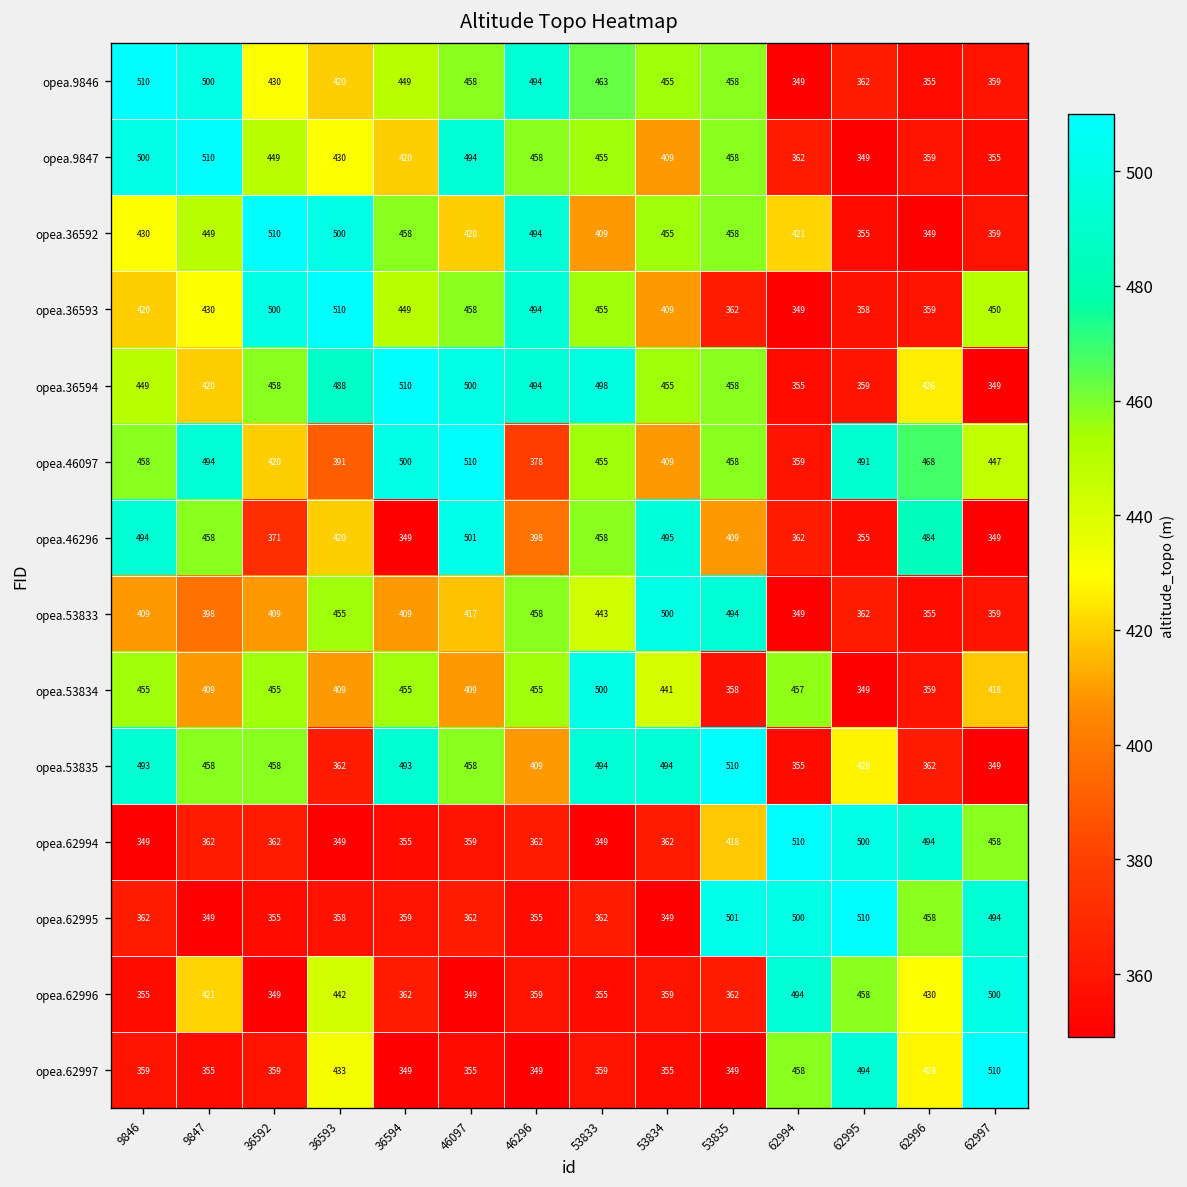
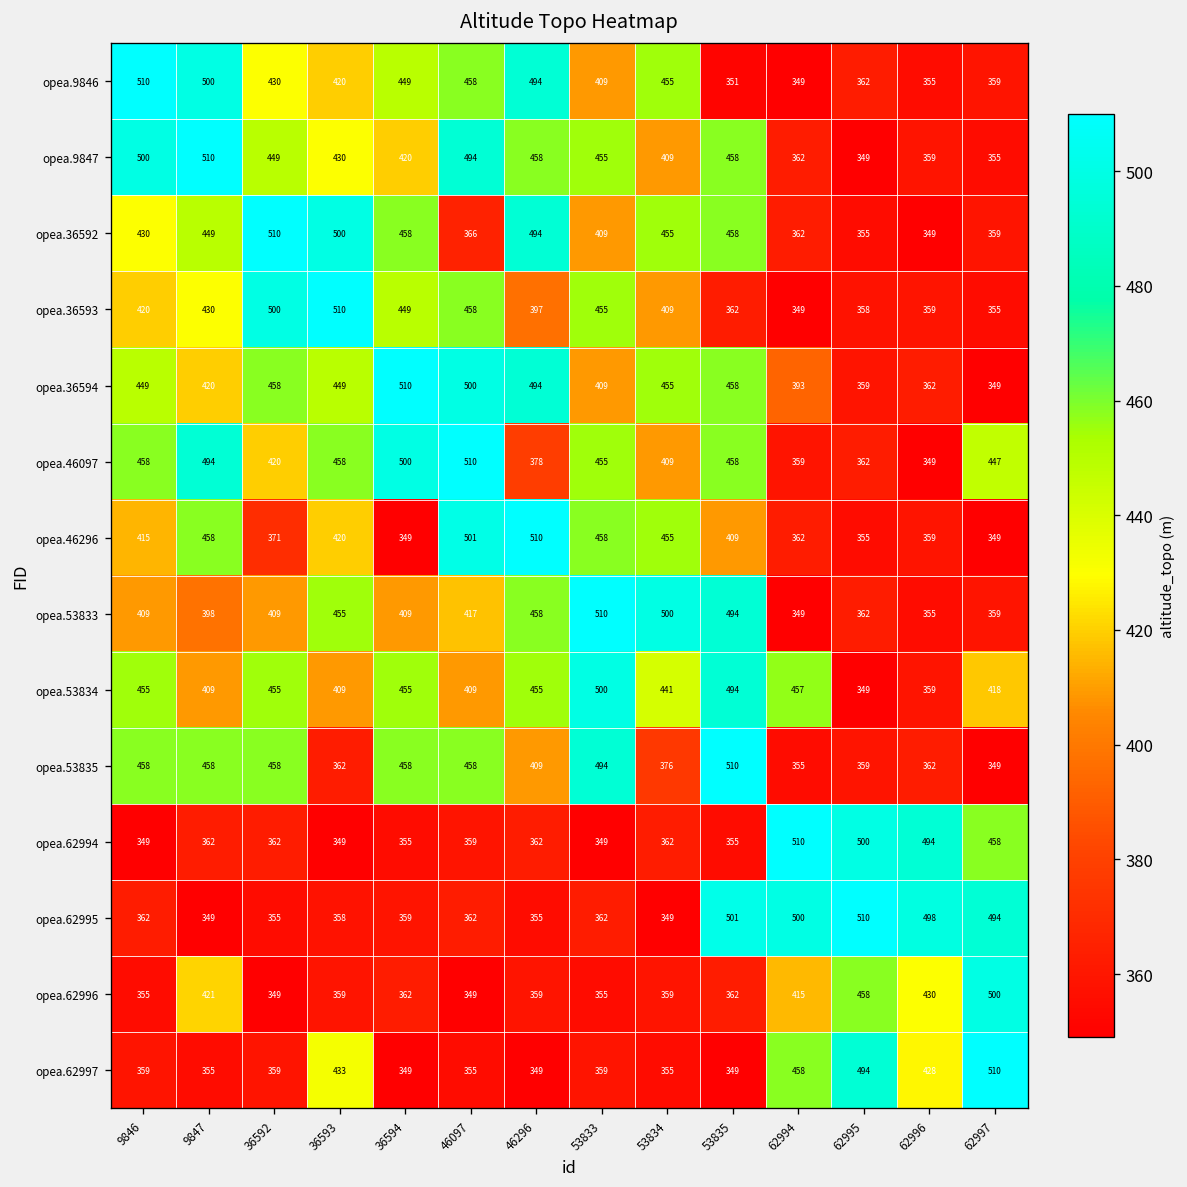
opea.9846, 53833: 463 -> 409
opea.9846, 53835: 458 -> 351
opea.36592, 46097: 420 -> 366
opea.36592, 62994: 421 -> 362
opea.36593, 46296: 494 -> 397
opea.36593, 62997: 450 -> 355
opea.36594, 36593: 488 -> 449
opea.36594, 53833: 498 -> 409
opea.36594, 62994: 355 -> 393
opea.36594, 62996: 426 -> 362
opea.46097, 36593: 391 -> 458
opea.46097, 62995: 491 -> 362
opea.46097, 62996: 468 -> 349
opea.46296, 9846: 494 -> 415
opea.46296, 46296: 398 -> 510
opea.46296, 53834: 495 -> 455
opea.46296, 62996: 484 -> 359
opea.53833, 53833: 443 -> 510
opea.53834, 53835: 358 -> 494
opea.53835, 9846: 493 -> 458
opea.53835, 36594: 493 -> 458
opea.53835, 53834: 494 -> 376
opea.53835, 62995: 428 -> 359
opea.62994, 53835: 418 -> 355
opea.62995, 62996: 458 -> 498
opea.62996, 36593: 442 -> 359
opea.62996, 62994: 494 -> 415
